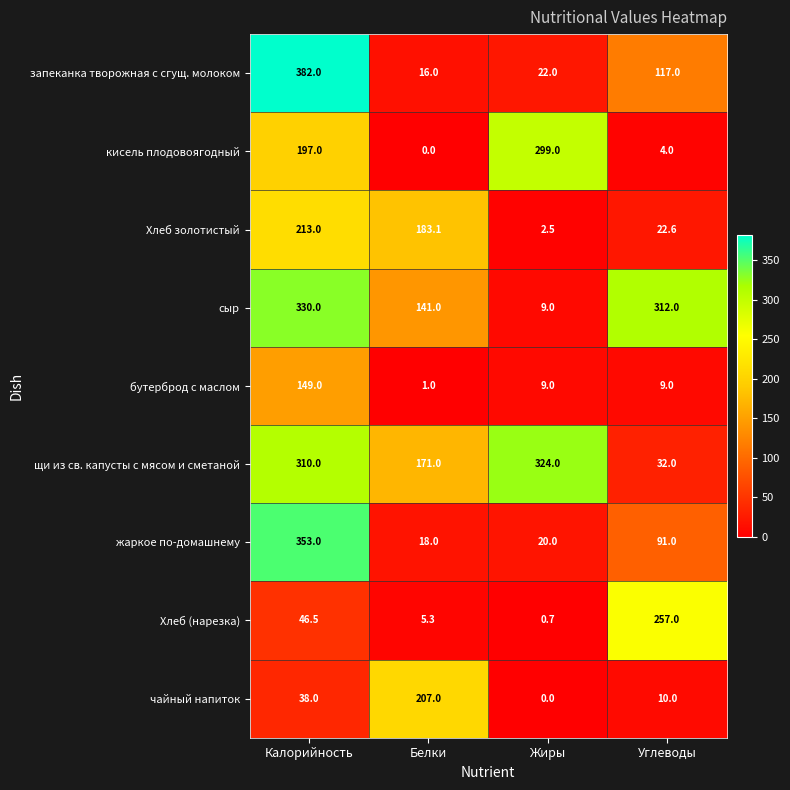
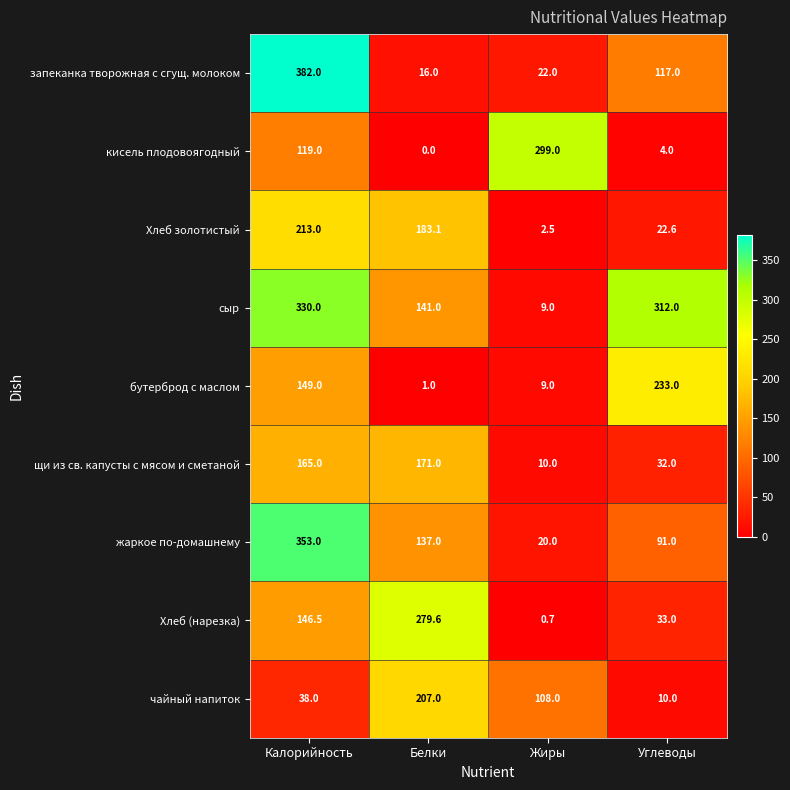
кисель плодовоягодный, Калорийность: 197.0 -> 119.0
бутерброд с маслом, Углеводы: 9.0 -> 233.0
щи из св. капусты с мясом и сметаной, Калорийность: 310.0 -> 165.0
щи из св. капусты с мясом и сметаной, Жиры: 324.0 -> 10.0
жаркое по-домашнему, Белки: 18.0 -> 137.0
Хлеб (нарезка), Калорийность: 46.5 -> 146.5
Хлеб (нарезка), Белки: 5.3 -> 279.6
Хлеб (нарезка), Углеводы: 257.0 -> 33.0
чайный напиток, Жиры: 0.0 -> 108.0
